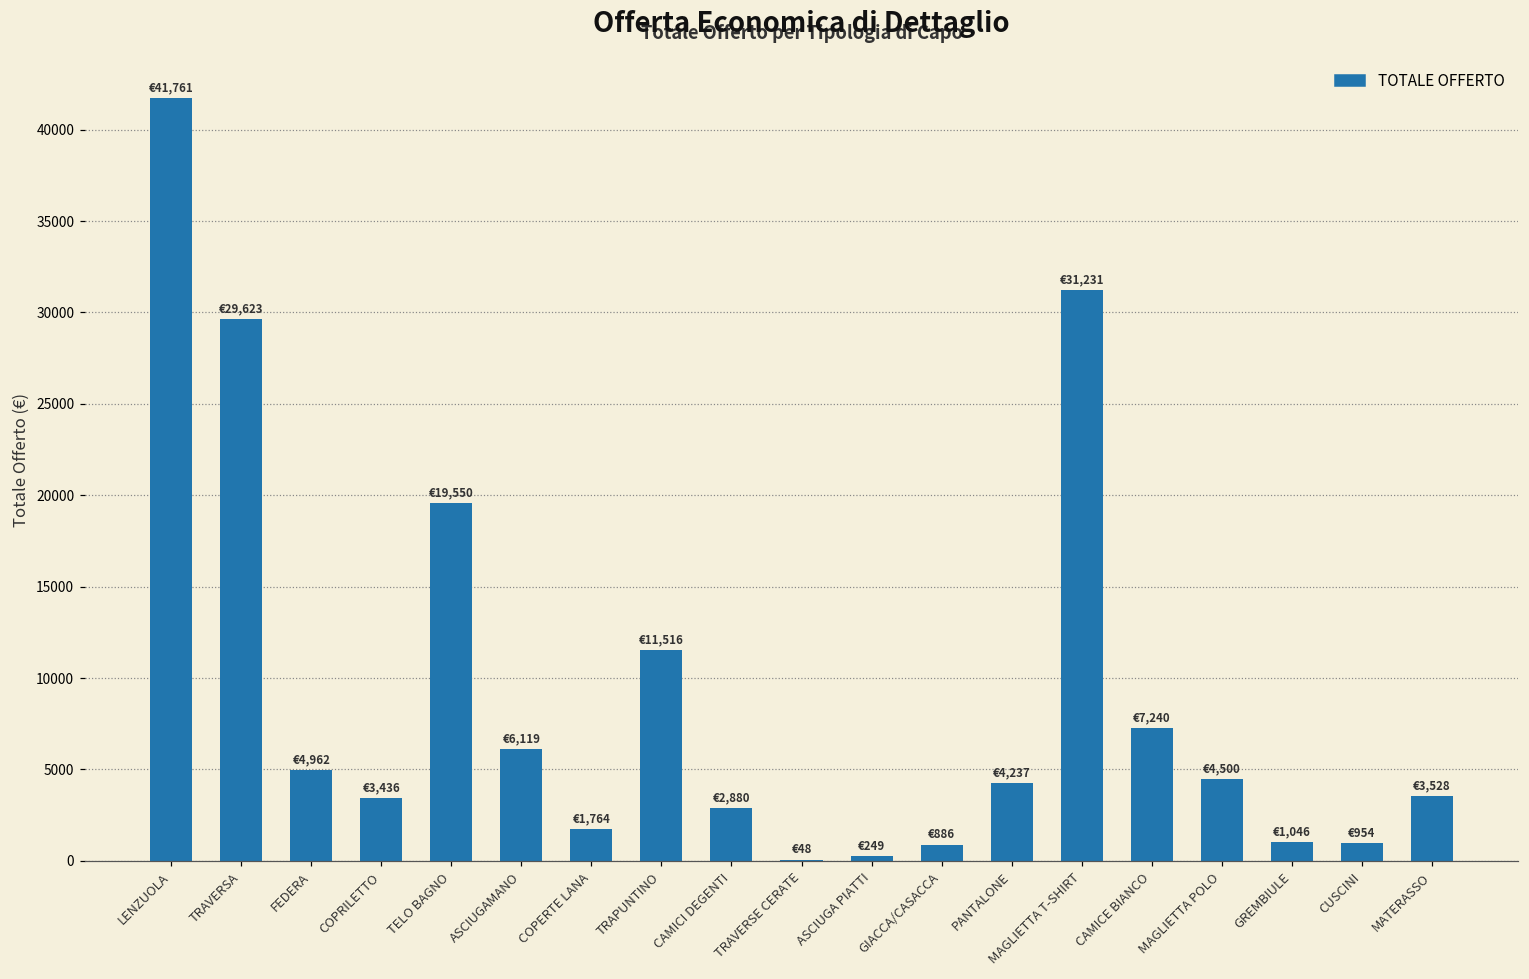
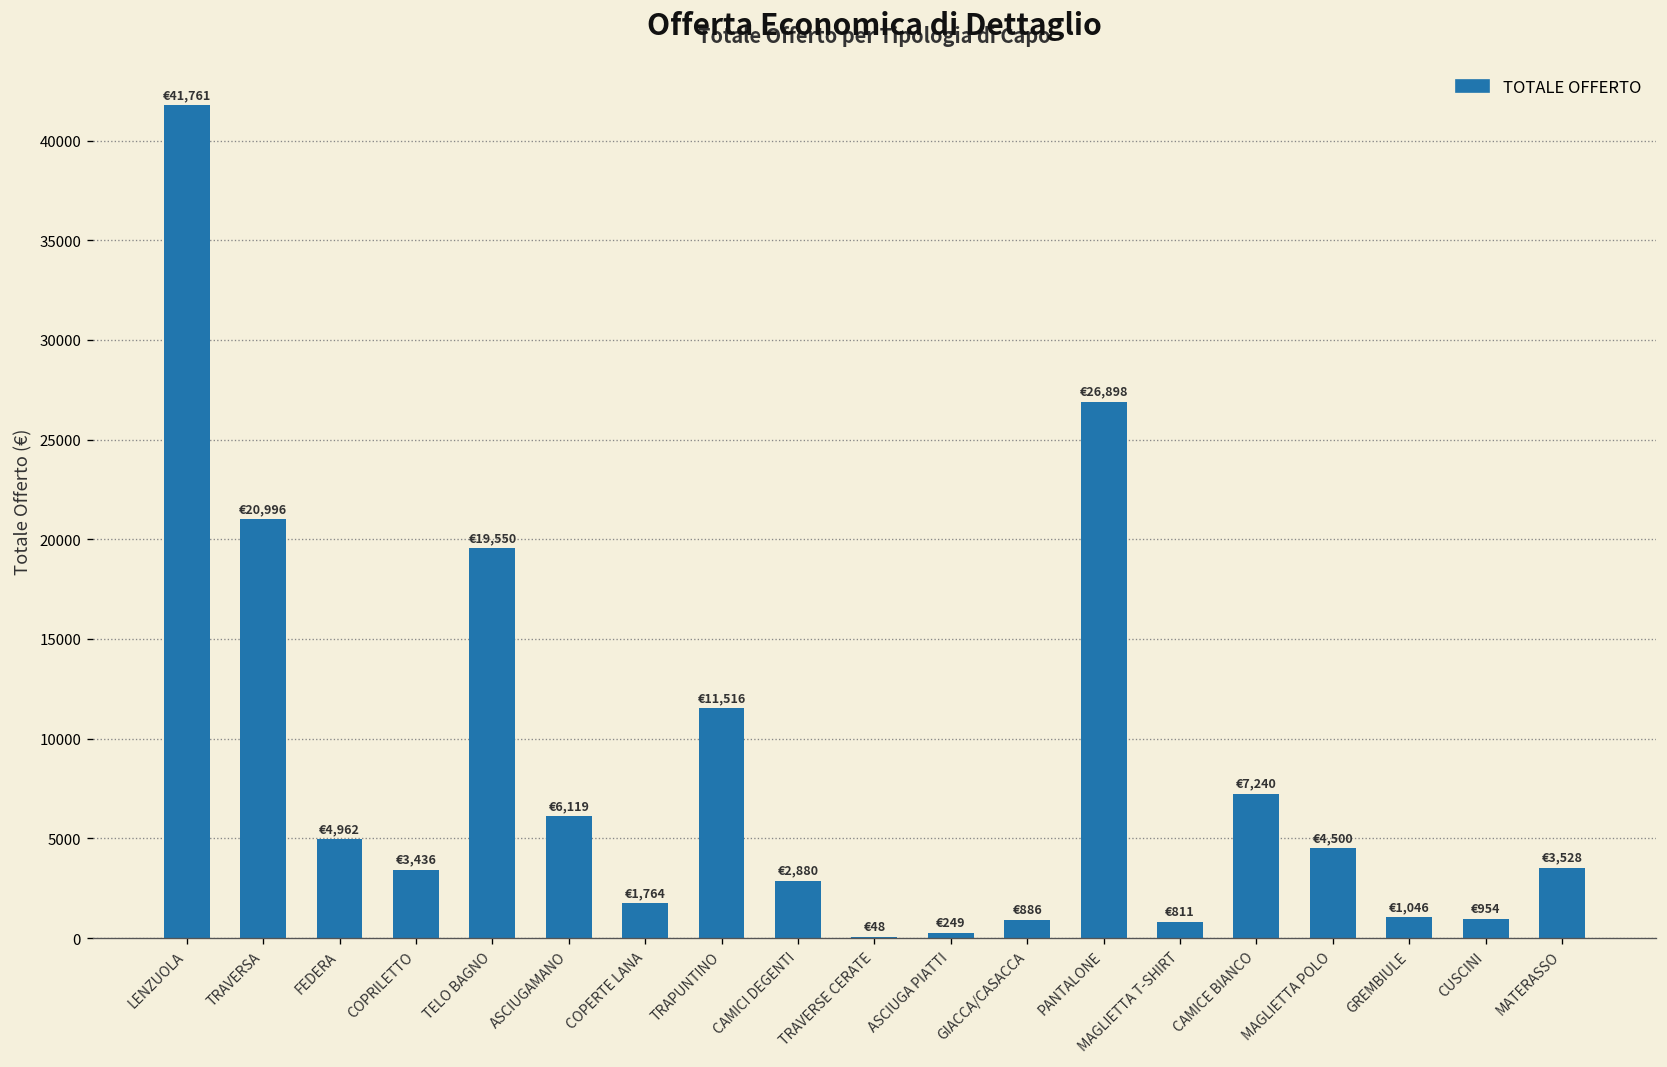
TRAVERSA: €29,623 -> €20,996
PANTALONE: €4,237 -> €26,898
MAGLIETTA T-SHIRT: €31,231 -> €811
